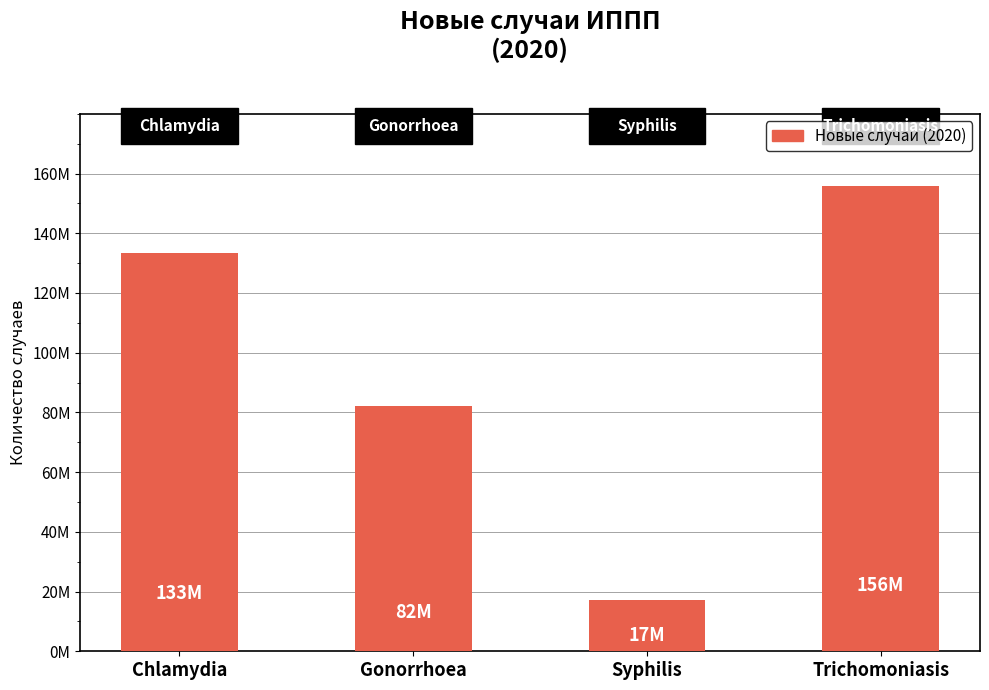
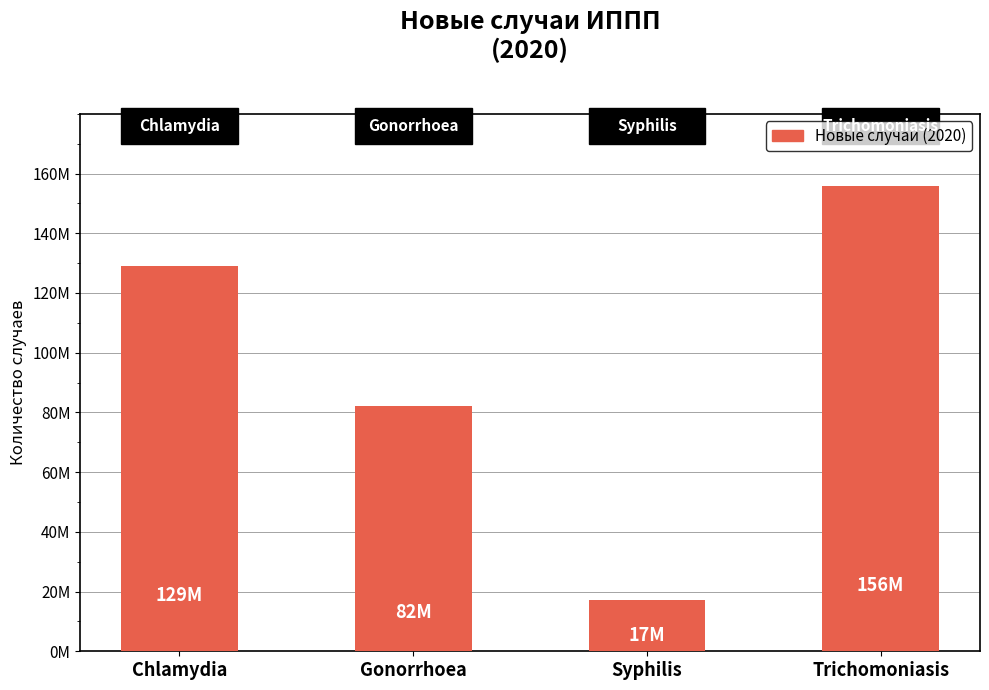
Chlamydia: 133M -> 129M
